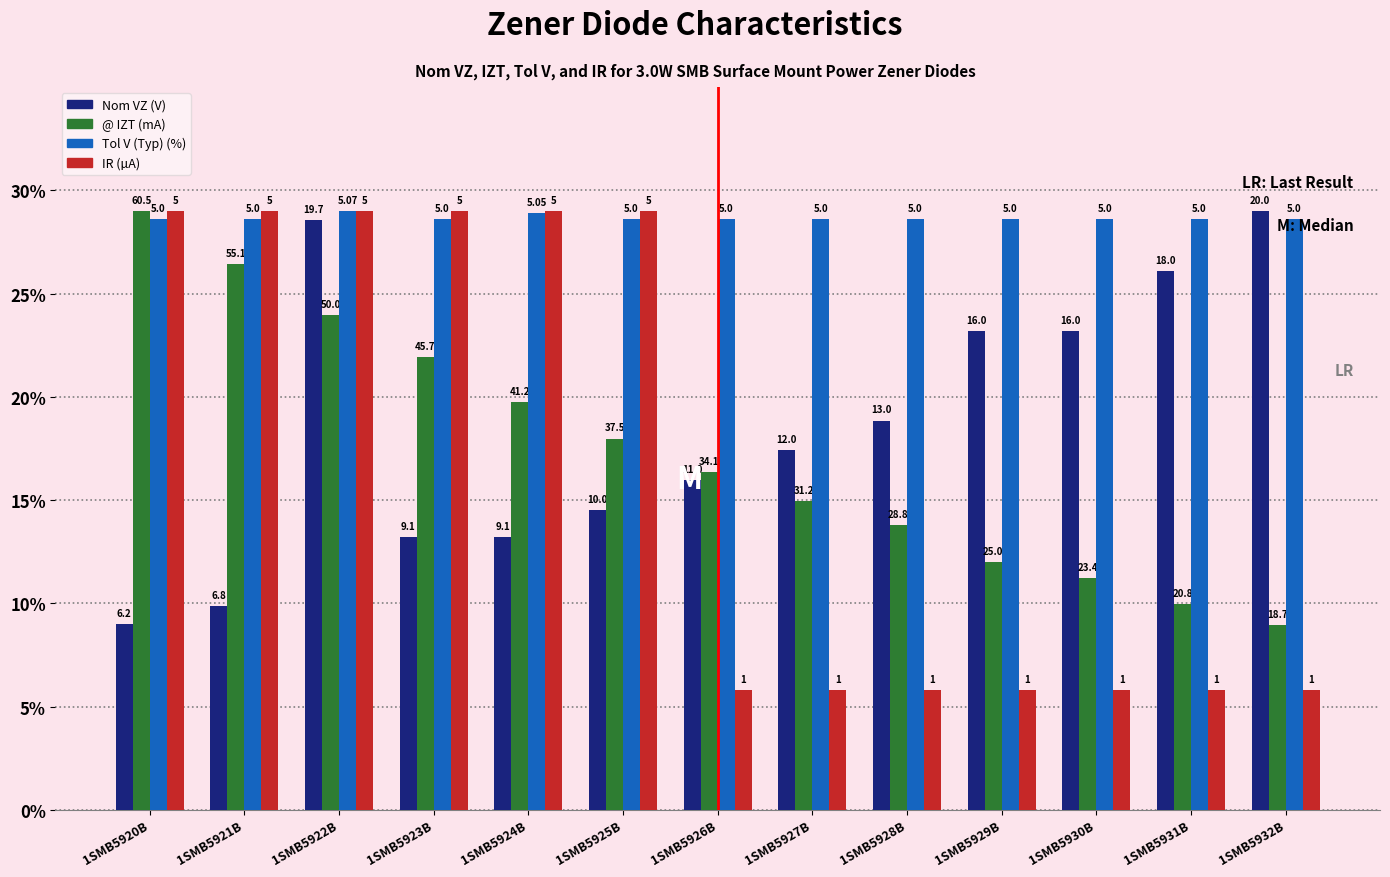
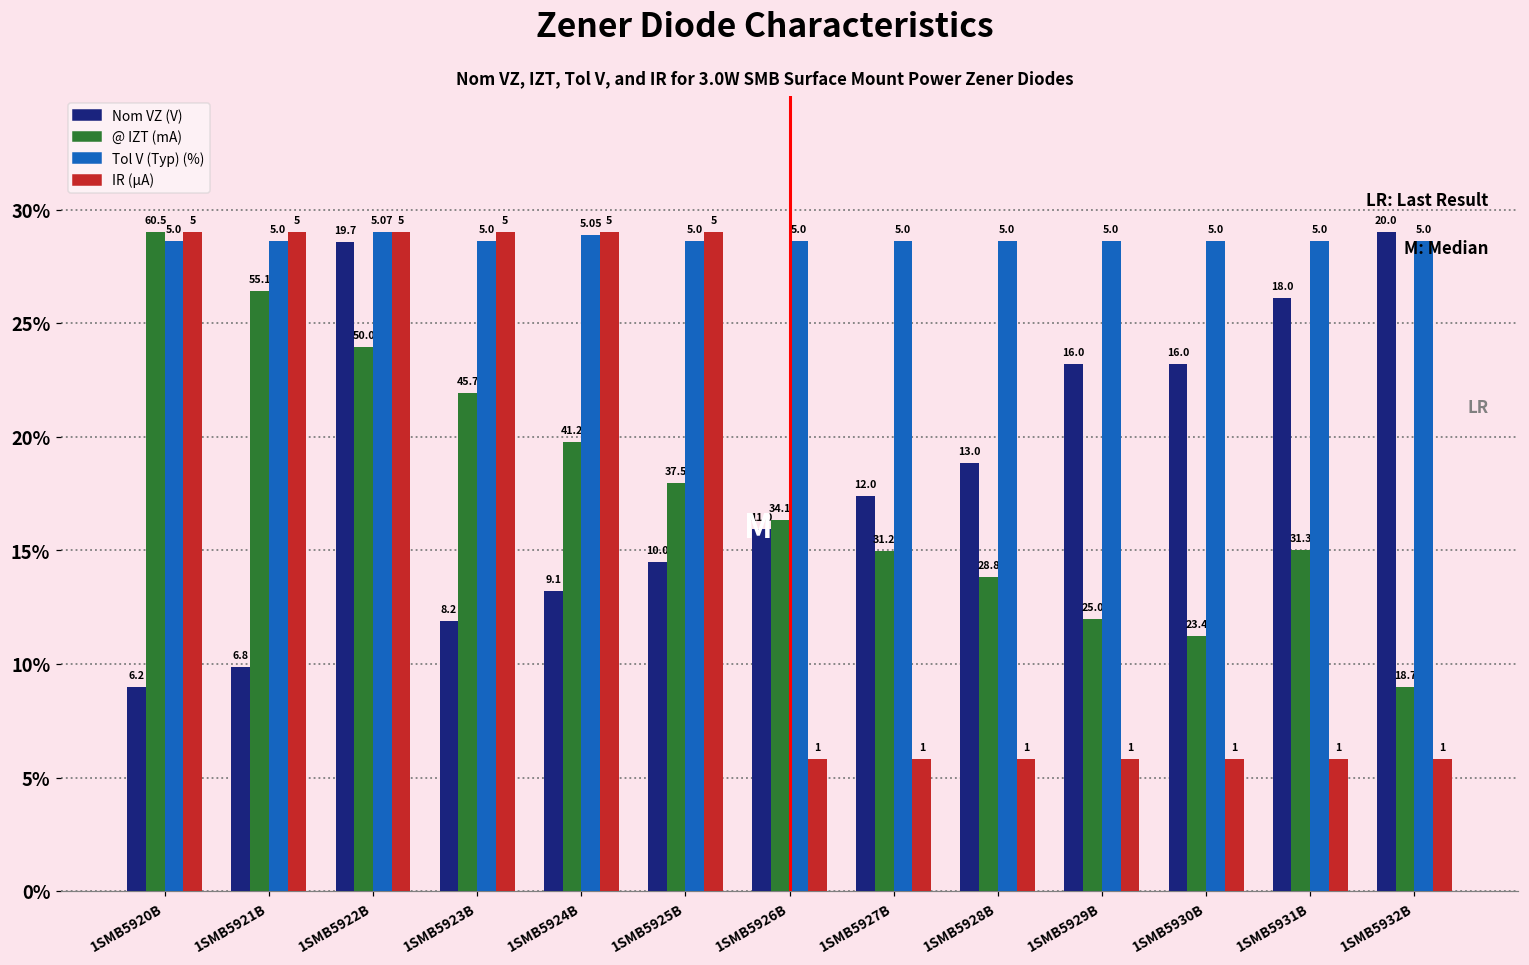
Nom VZ (V), 1SMB5923B: 9.1 -> 8.2
@ IZT (mA), 1SMB5931B: 20.8 -> 31.3
